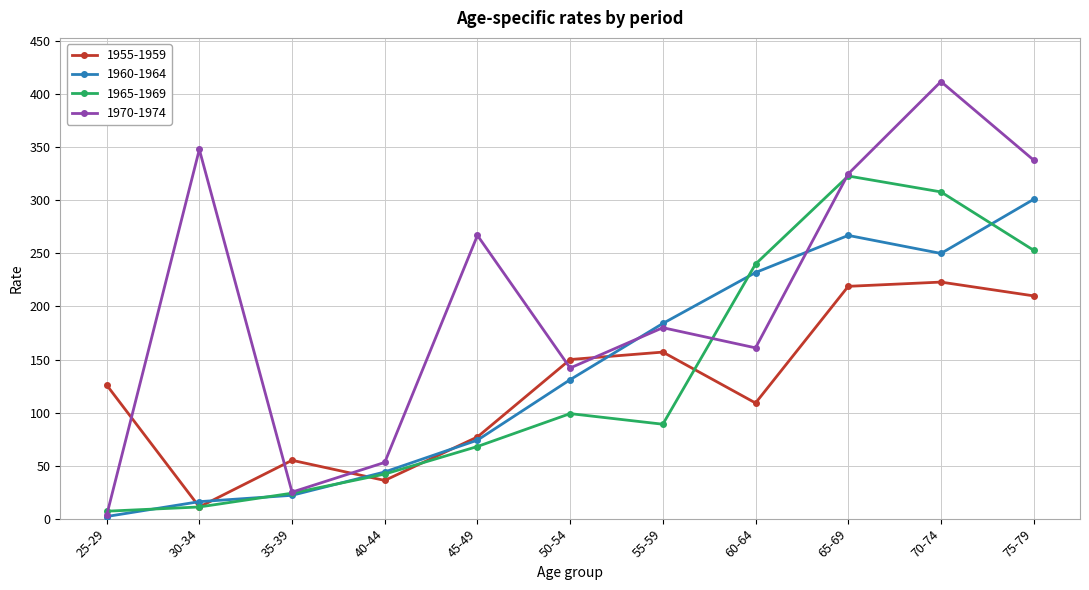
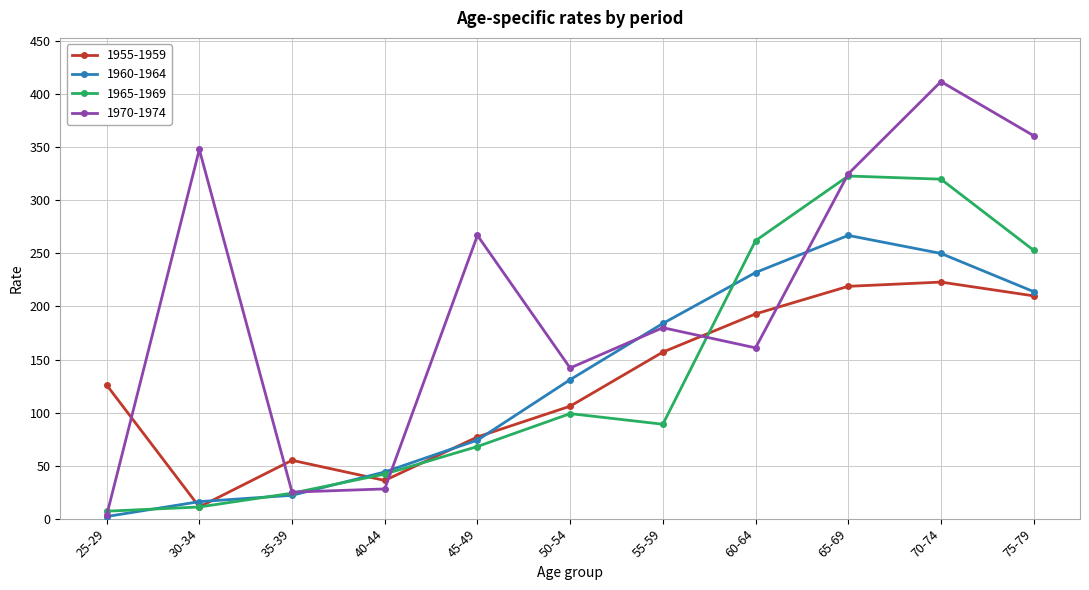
1970-1974, 40-44: 53 -> 28
1955-1959, 50-54: 150 -> 106
1955-1959, 60-64: 109 -> 193
1965-1969, 60-64: 240 -> 262
1965-1969, 70-74: 308 -> 320
1960-1964, 75-79: 301 -> 214
1970-1974, 75-79: 338 -> 361
